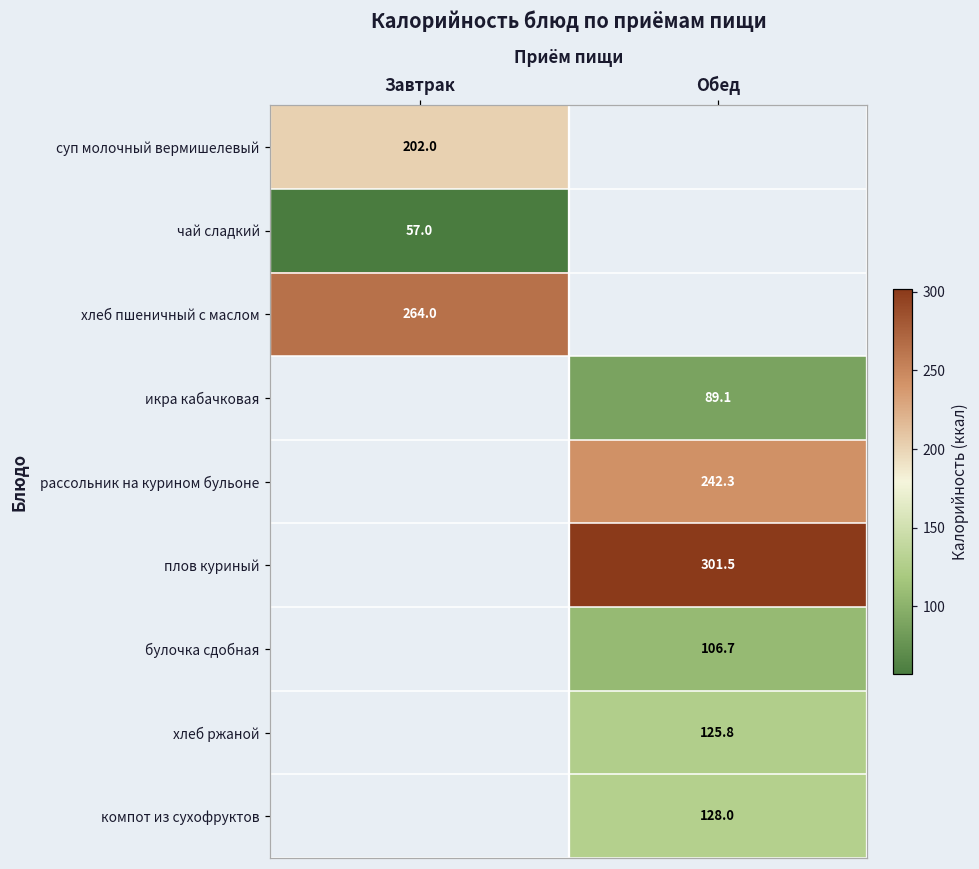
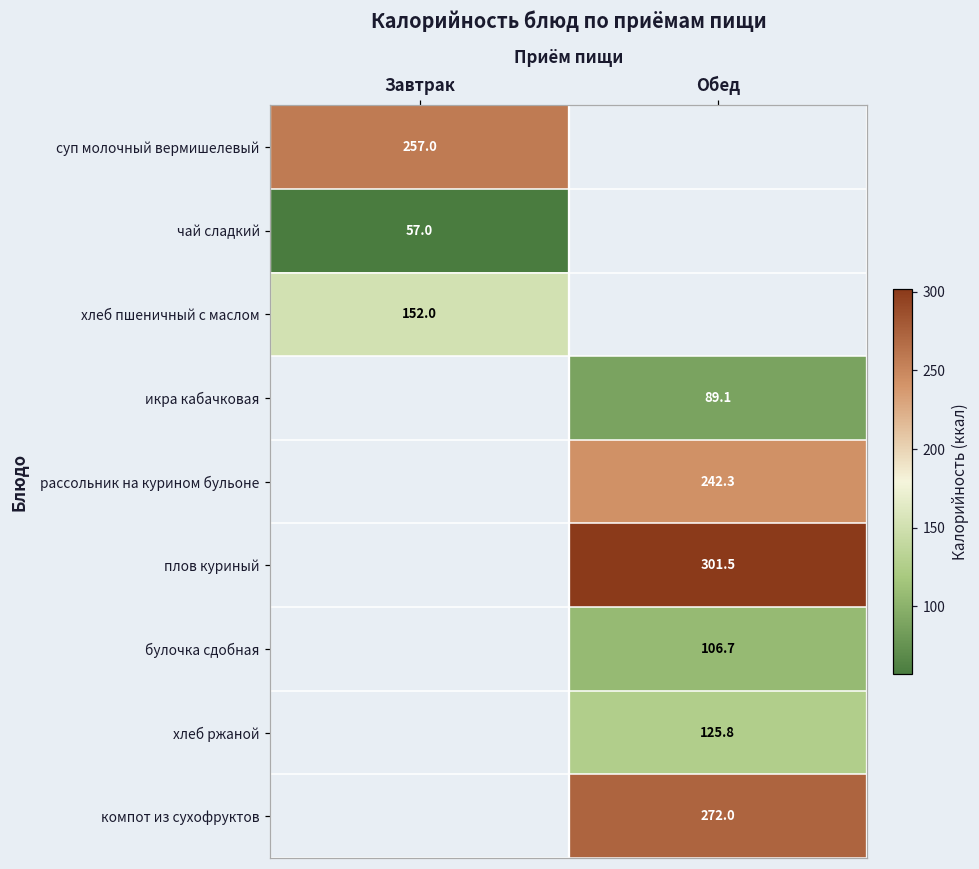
суп молочный вермишелевый, Завтрак: 202.0 -> 257.0
хлеб пшеничный с маслом, Завтрак: 264.0 -> 152.0
компот из сухофруктов, Обед: 128.0 -> 272.0
